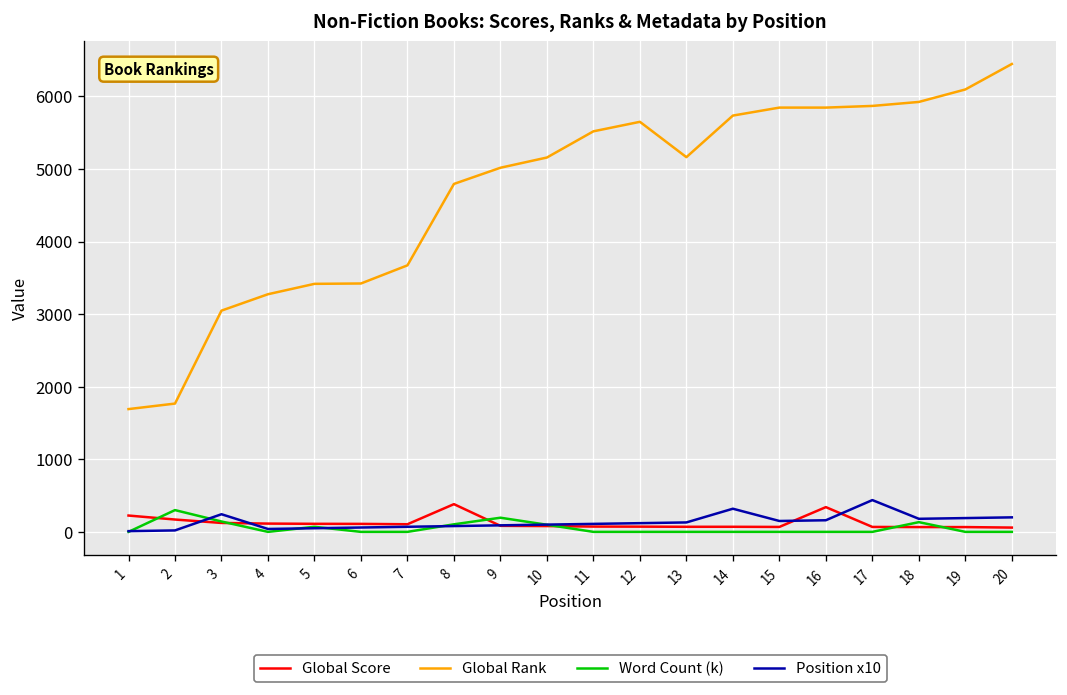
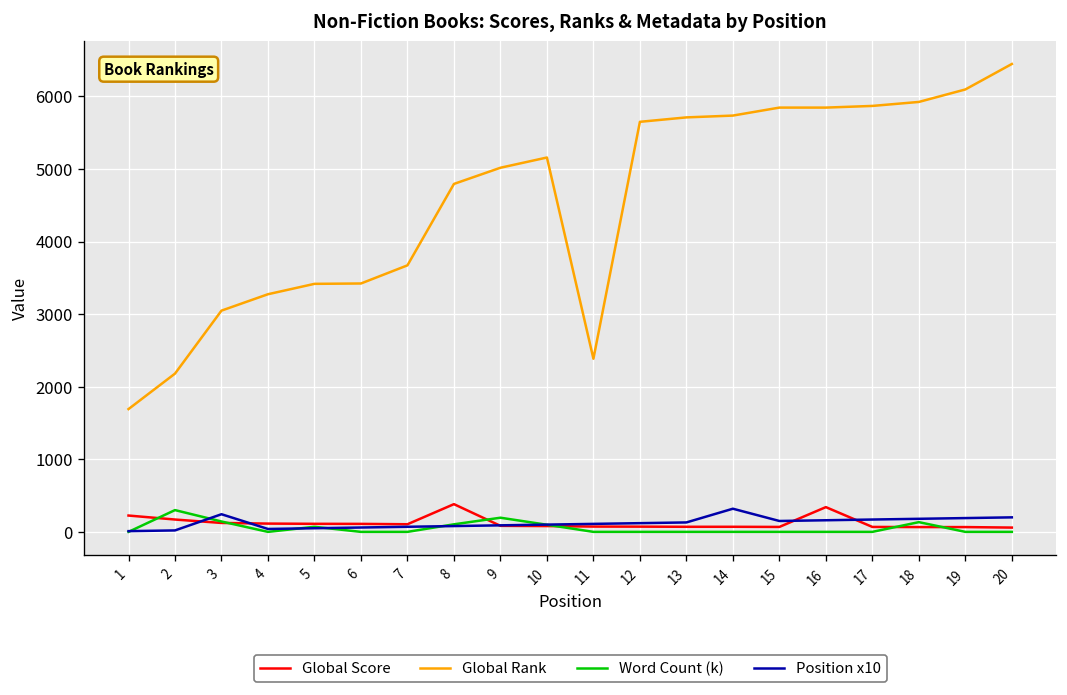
Global Rank, 2: 1800 -> 2200
Global Rank, 11: 5500 -> 2400
Global Rank, 13: 5200 -> 5700
Position x10, 17: 400 -> 200
